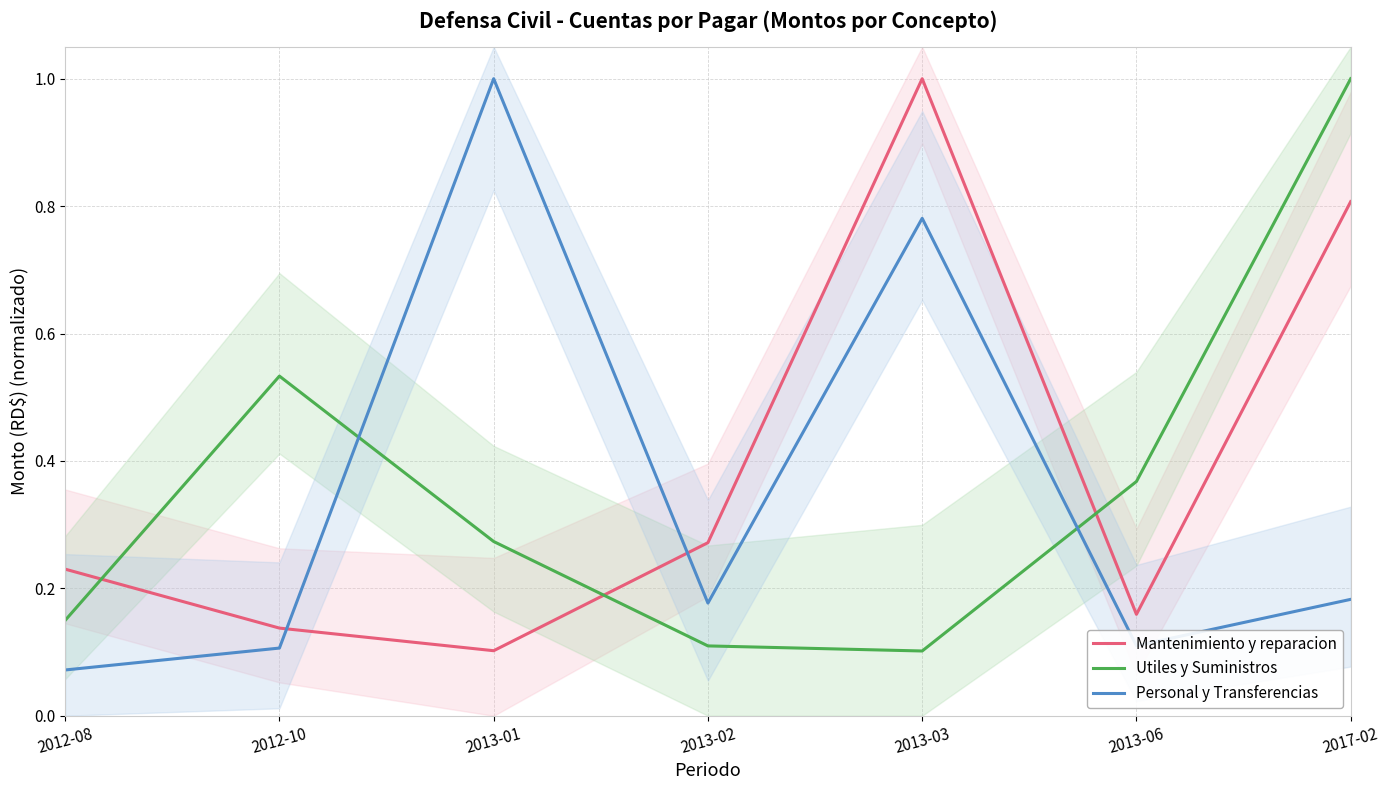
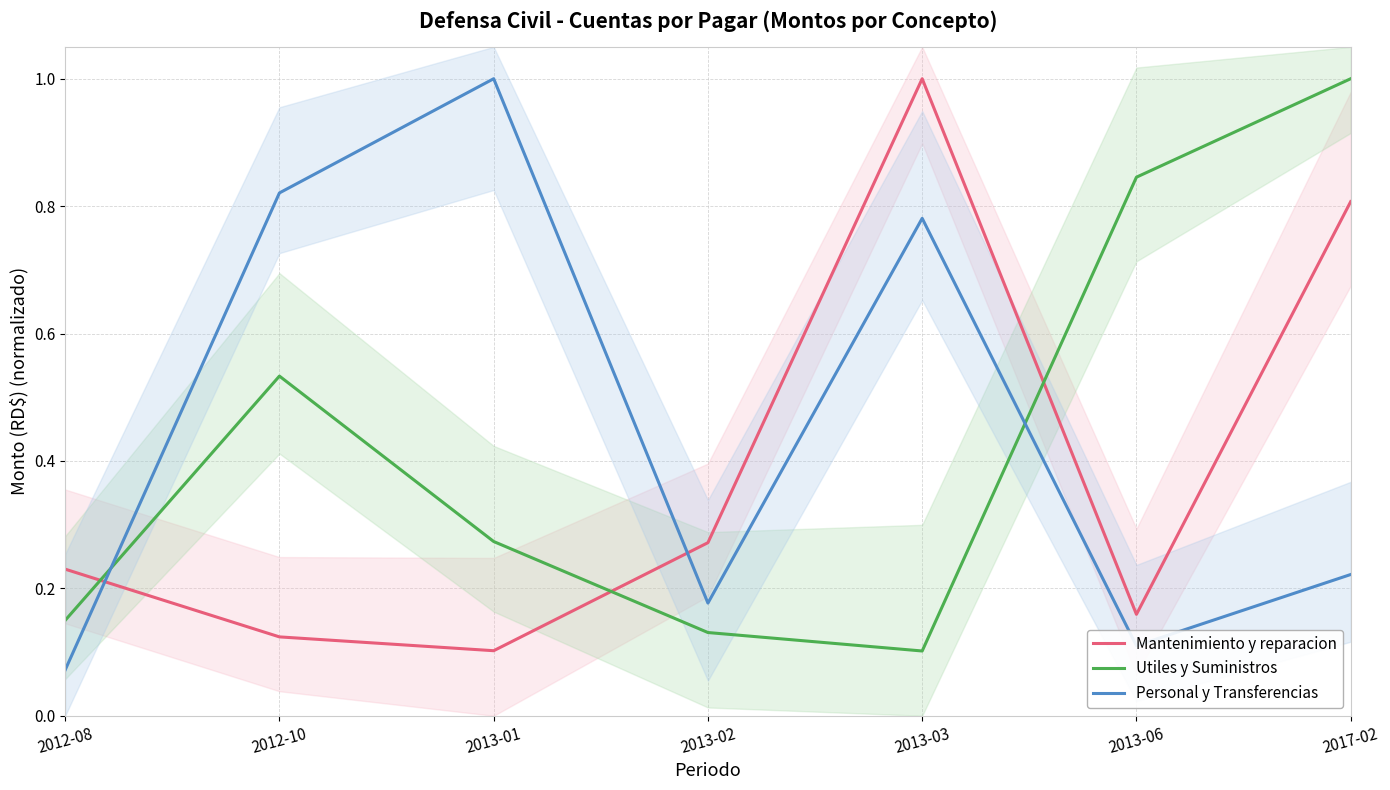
Mantenimiento y reparacion, 2012-10: 0.14 -> 0.12
Personal y Transferencias, 2012-10: 0.11 -> 0.82
Utiles y Suministros, 2013-02: 0.11 -> 0.13
Utiles y Suministros, 2013-06: 0.37 -> 0.85
Personal y Transferencias, 2017-02: 0.18 -> 0.22
